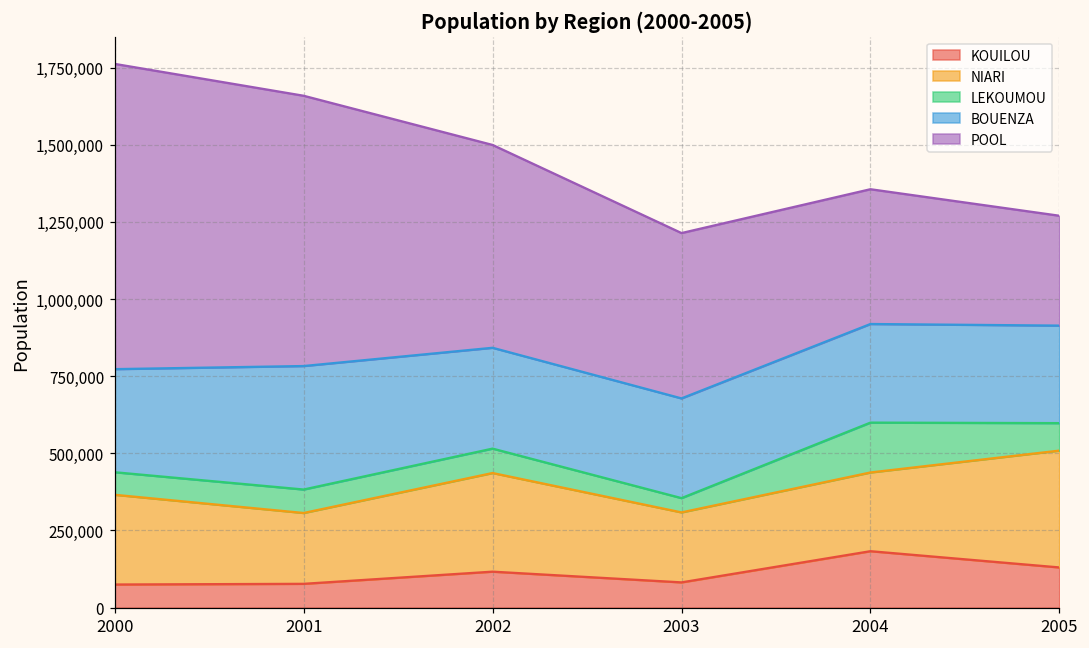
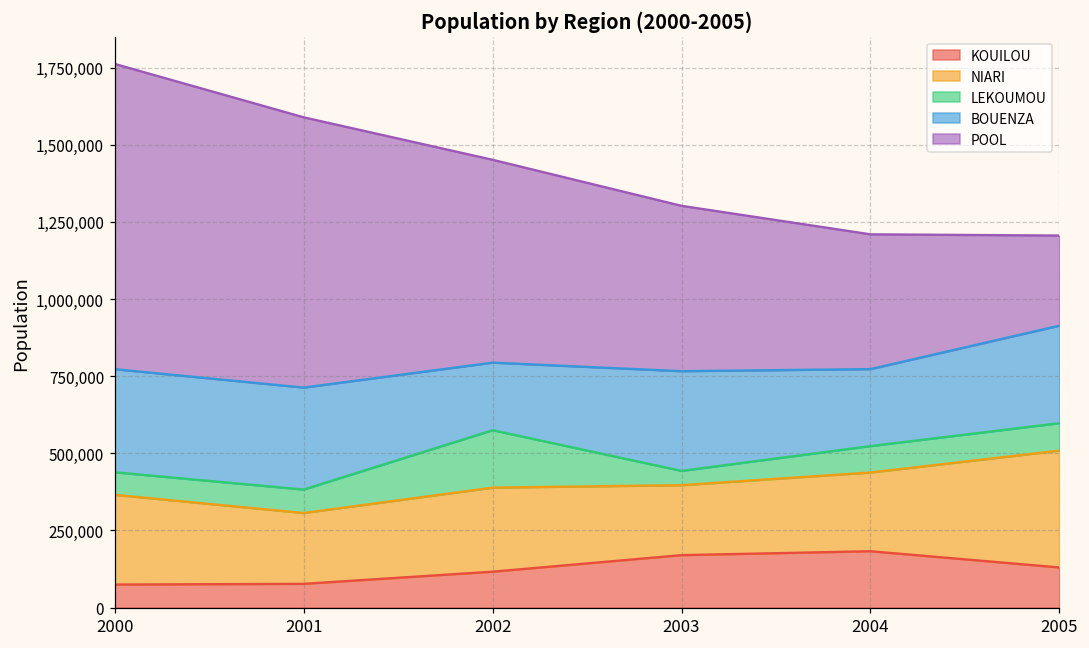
BOUENZA, 2001: 400,000 -> 330,000
NIARI, 2002: 320,000 -> 270,000
LEKOUMOU, 2002: 80,000 -> 190,000
BOUENZA, 2002: 330,000 -> 220,000
KOUILOU, 2003: 80,000 -> 170,000
LEKOUMOU, 2004: 160,000 -> 90,000
BOUENZA, 2004: 320,000 -> 250,000
POOL, 2005: 360,000 -> 290,000
